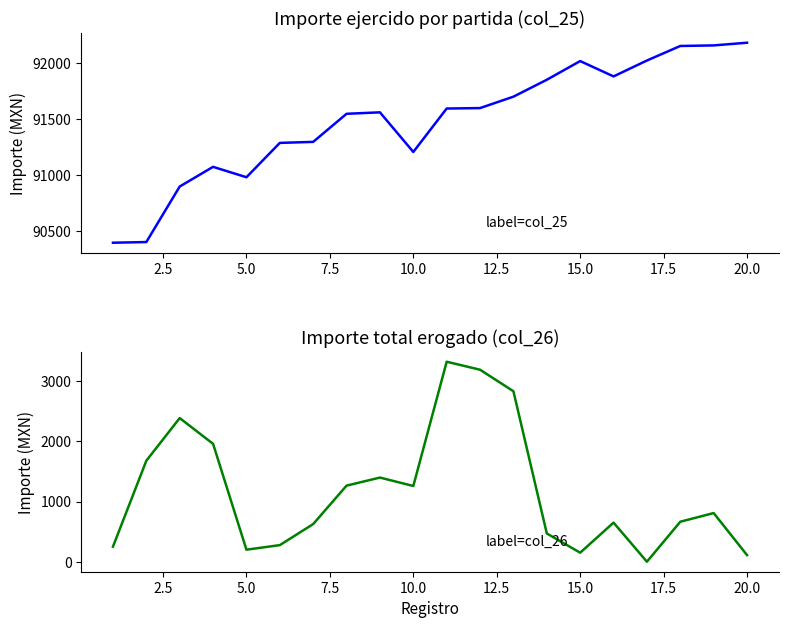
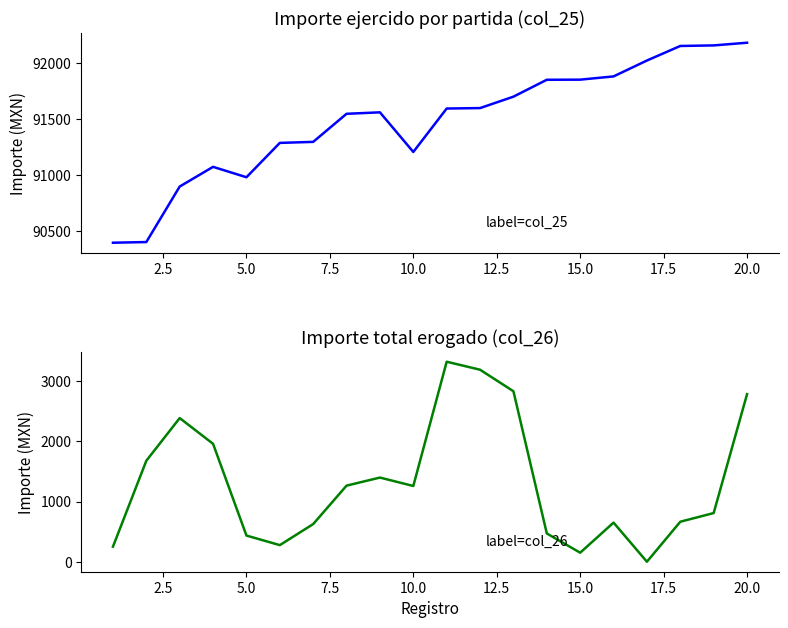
Importe ejercido por partida (col_25), 15.0: 92020 -> 91850
Importe total erogado (col_26), 5.0: 200 -> 400
Importe total erogado (col_26), 20.0: 100 -> 2800
